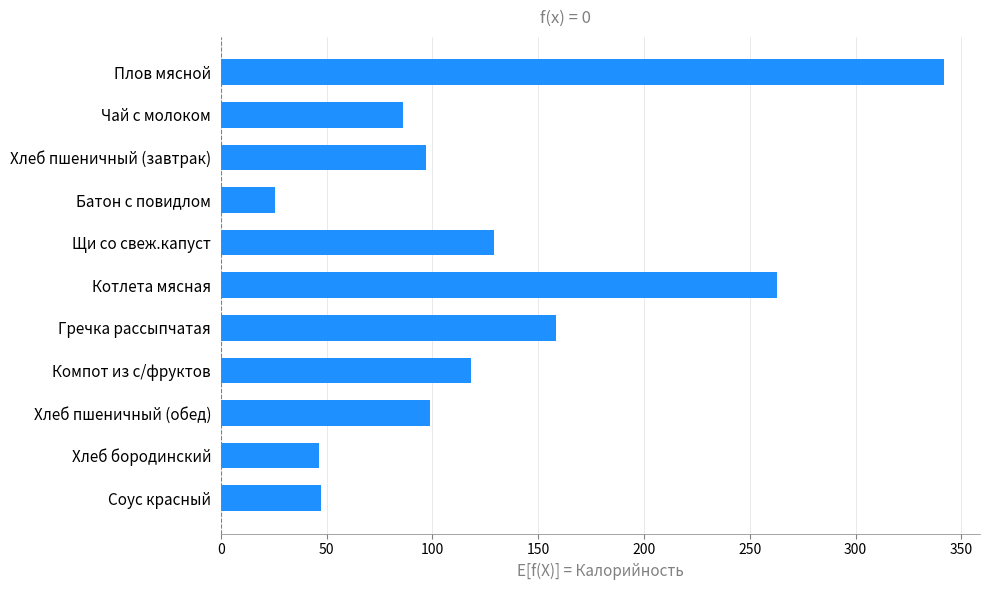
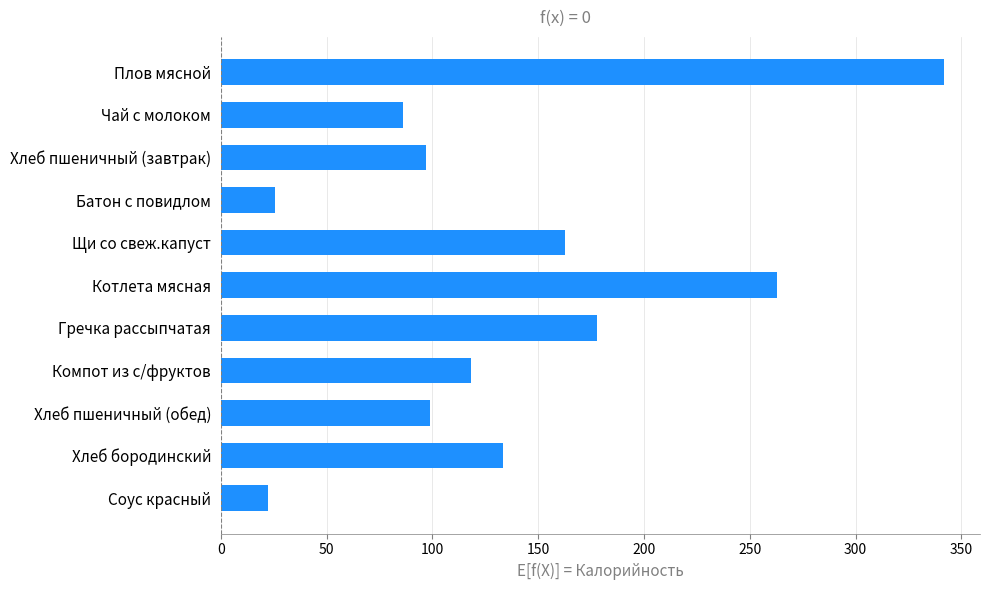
Щи со свеж.капуст: 129 -> 163
Гречка рассыпчатая: 158 -> 178
Хлеб бородинский: 46 -> 133
Соус красный: 47 -> 22
